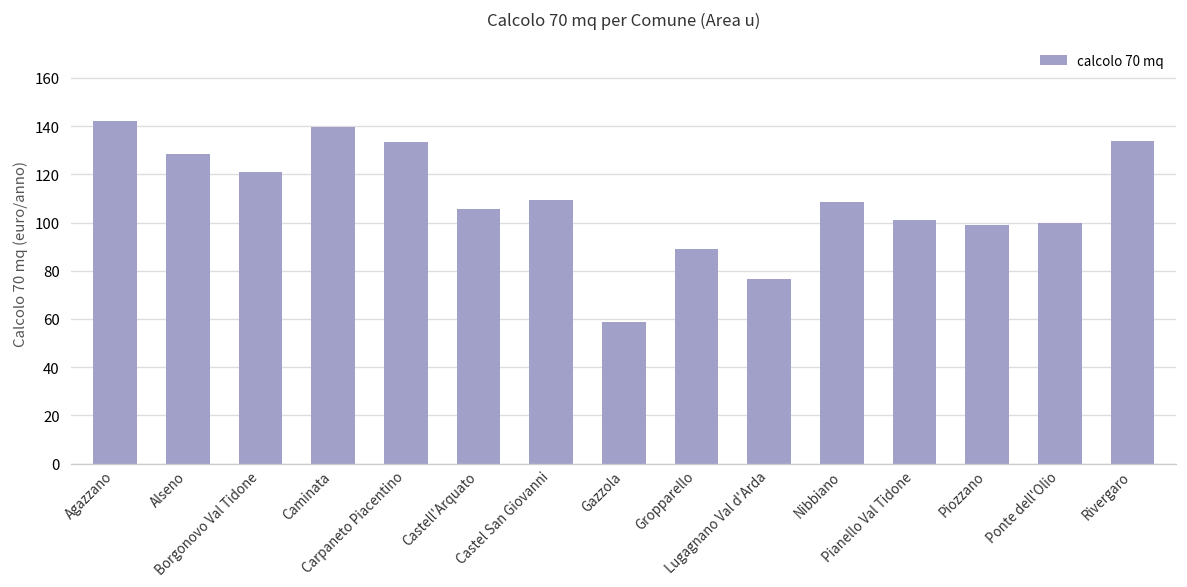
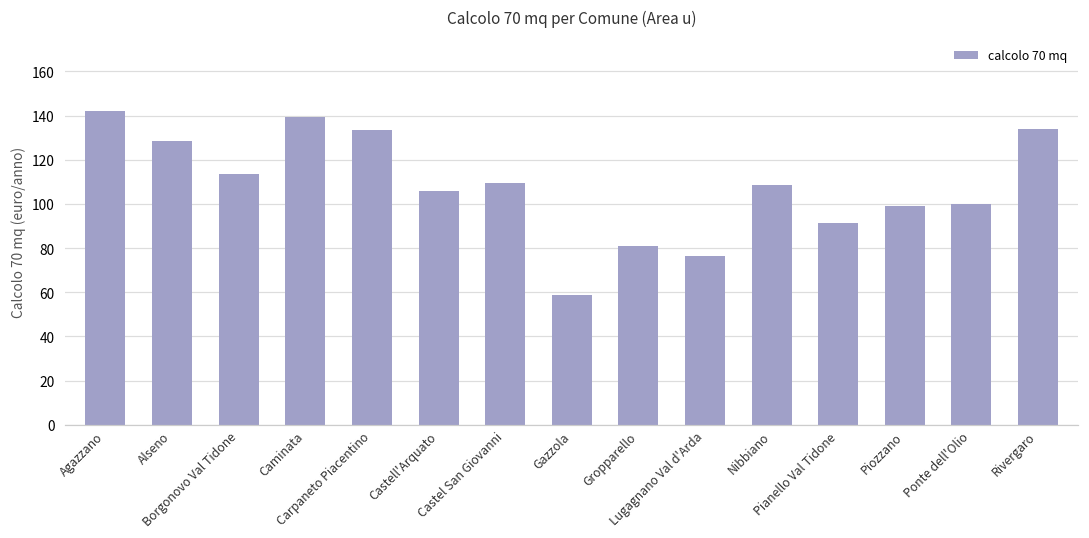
Borgonovo Val Tidone: 121 -> 113
Gropparello: 89 -> 81
Pianello Val Tidone: 101 -> 91
